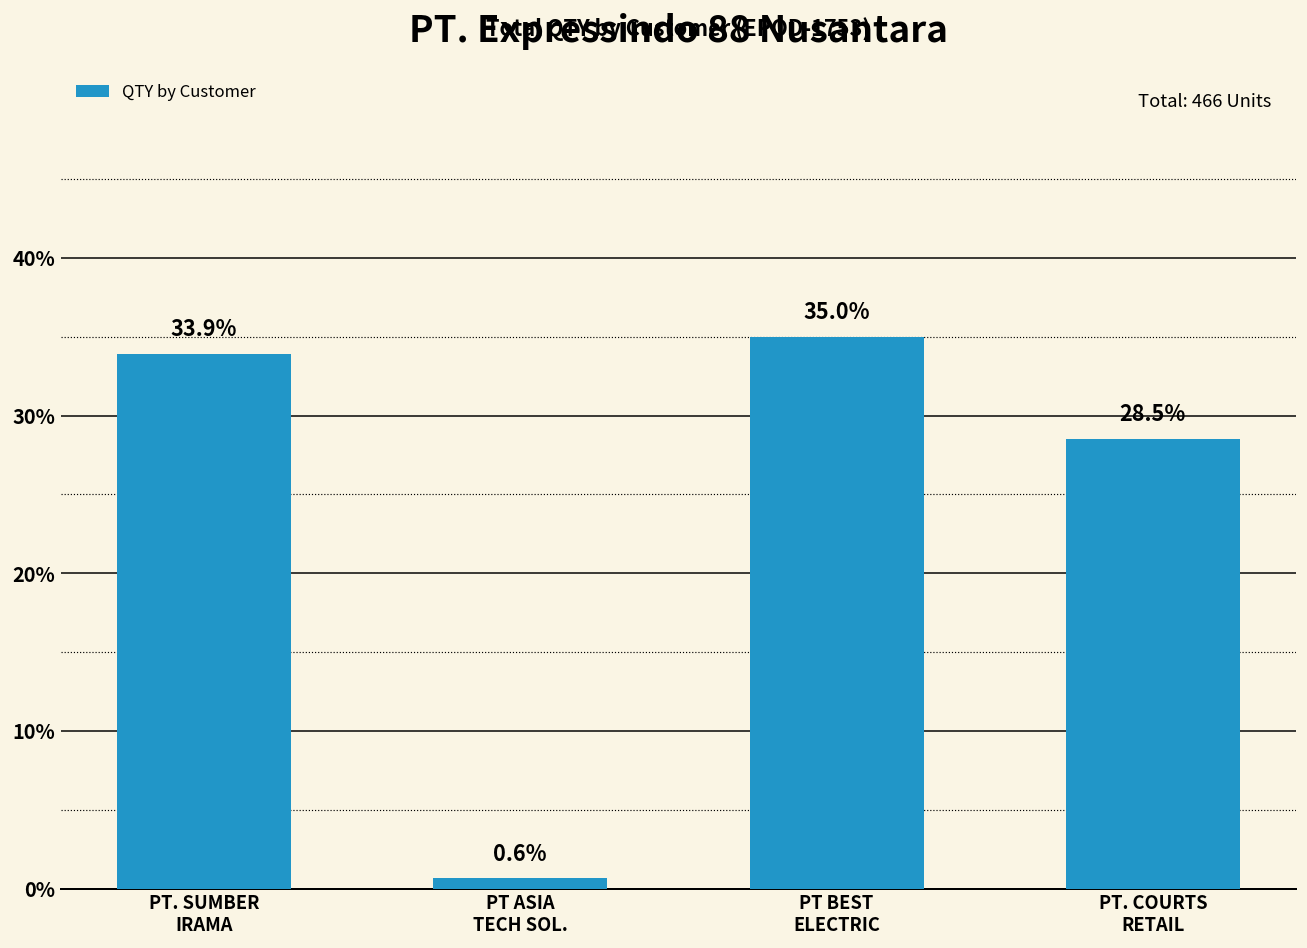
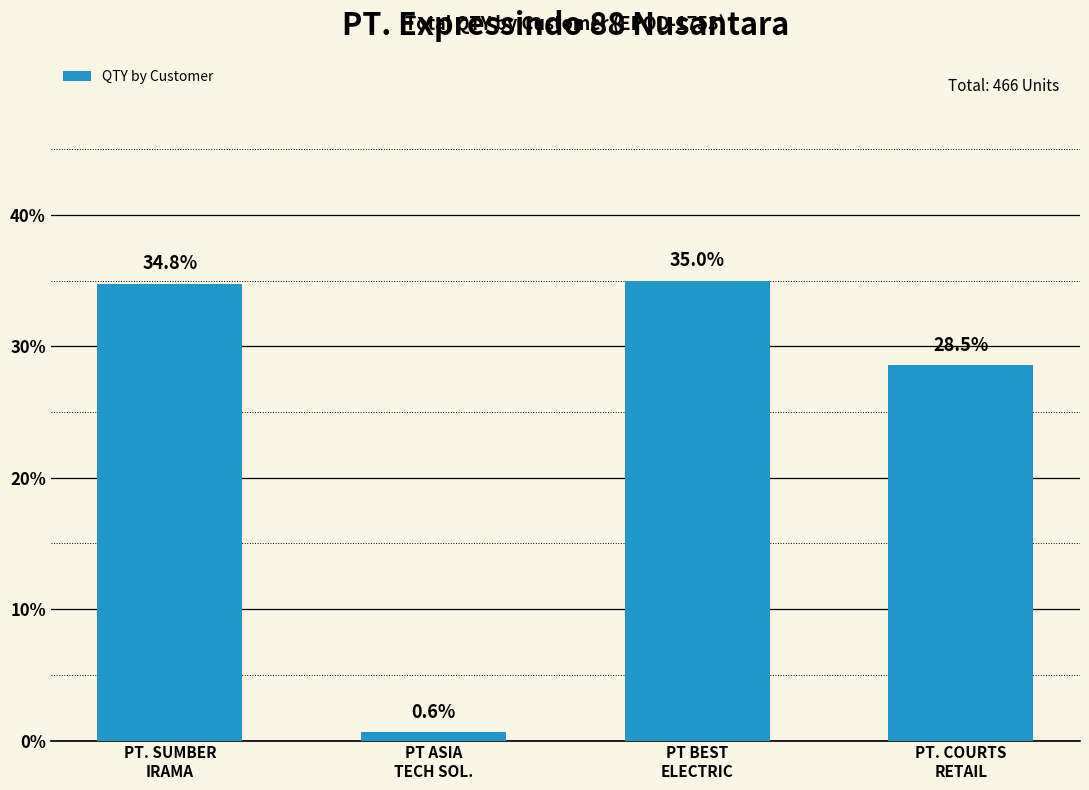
PT. SUMBER IRAMA: 33.9% -> 34.8%
